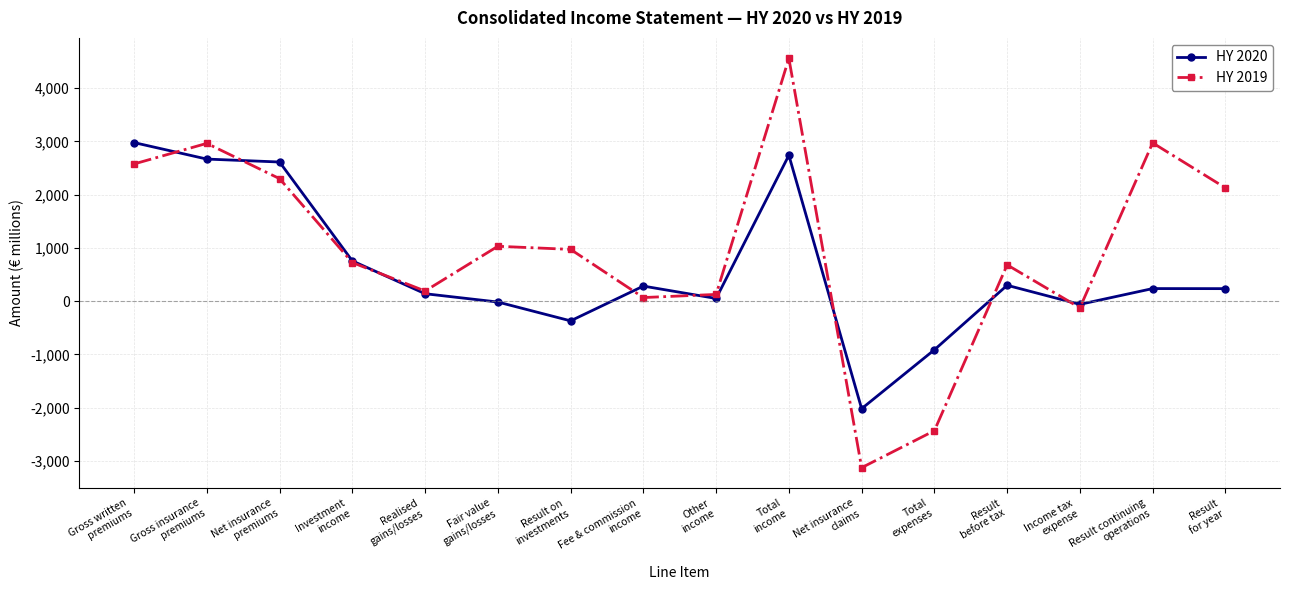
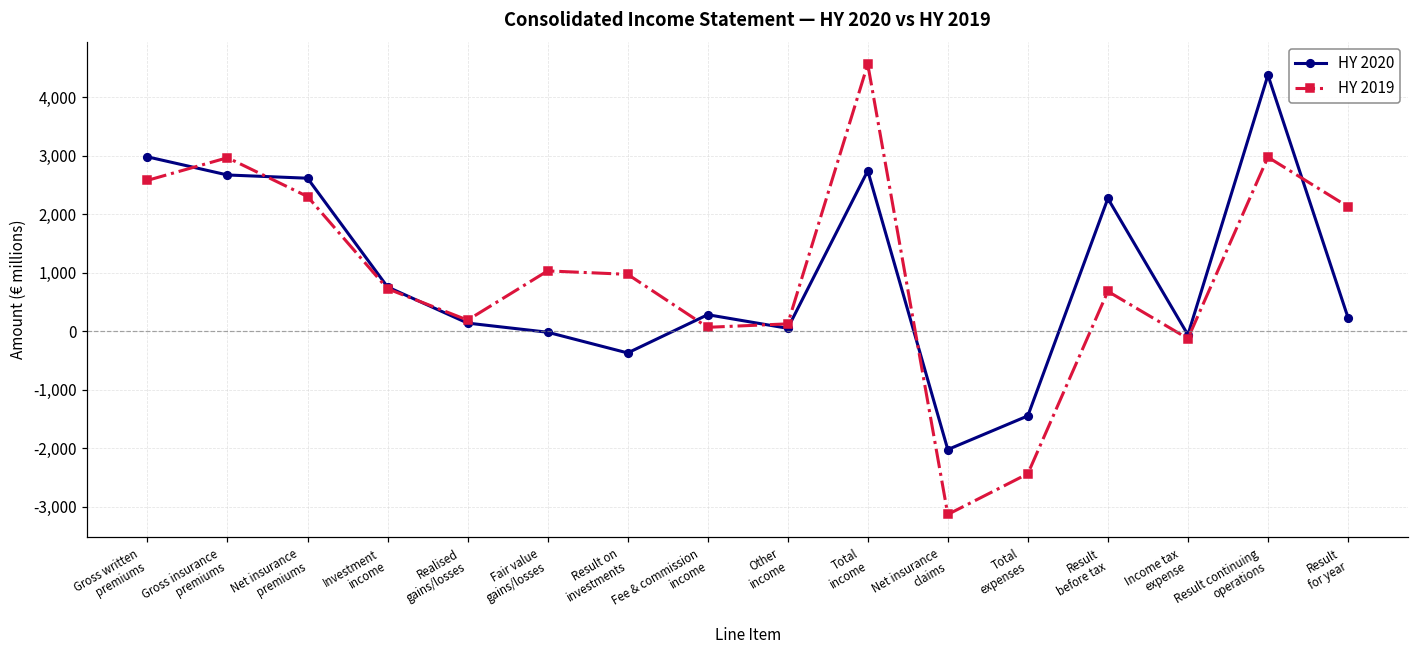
HY 2020, Total expenses: -900 -> -1,400
HY 2020, Result before tax: 300 -> 2,300
HY 2020, Result continuing operations: 200 -> 4,400
